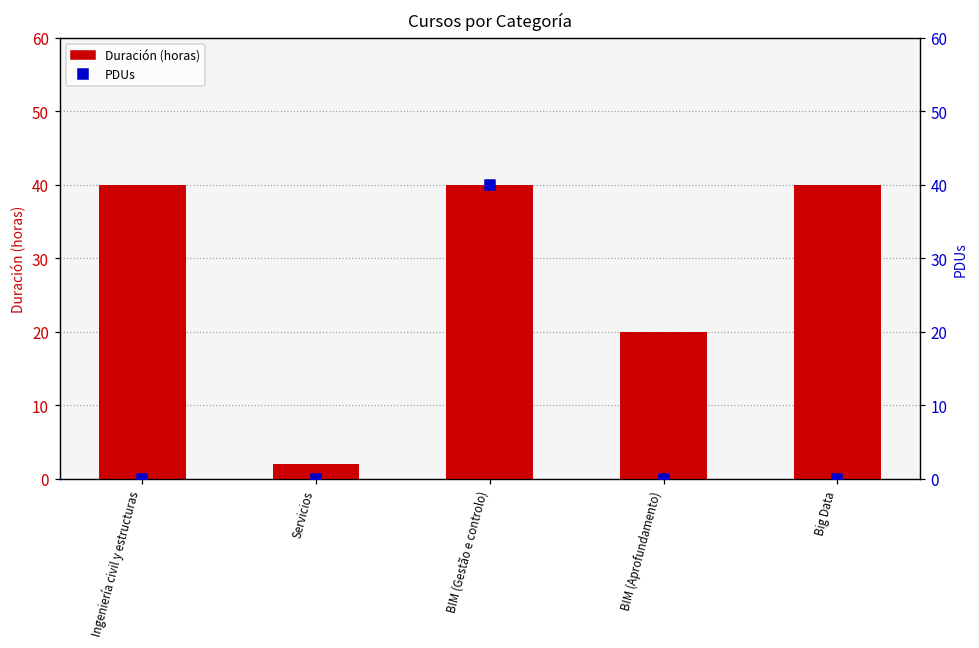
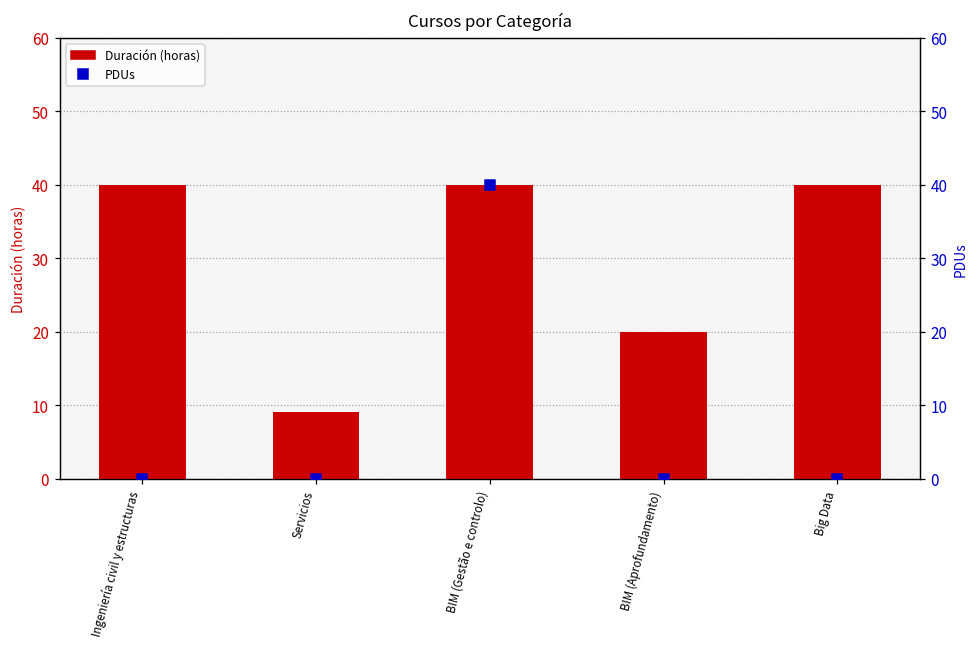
Duración (horas), Servicios: 2 -> 9
